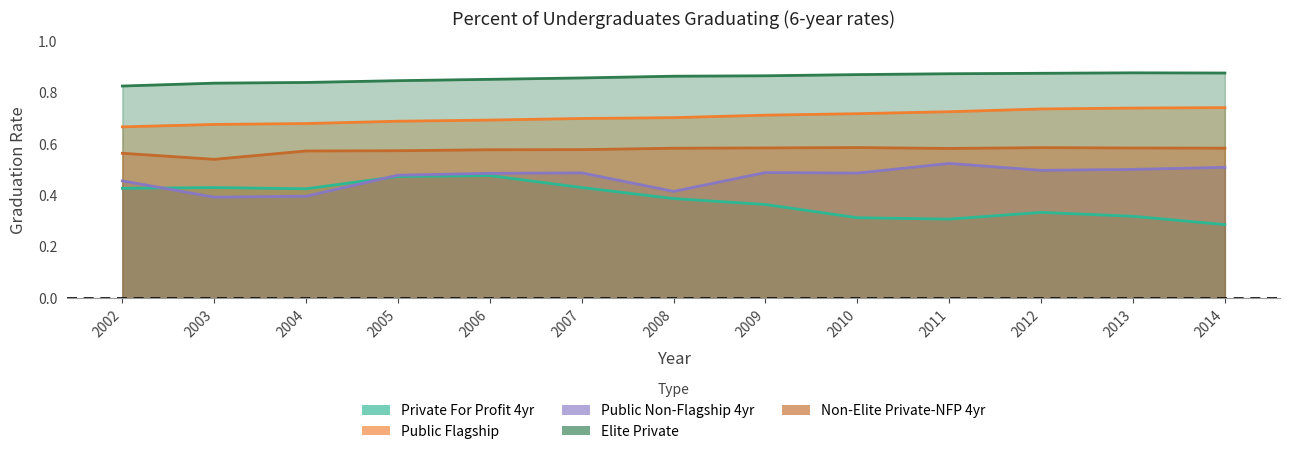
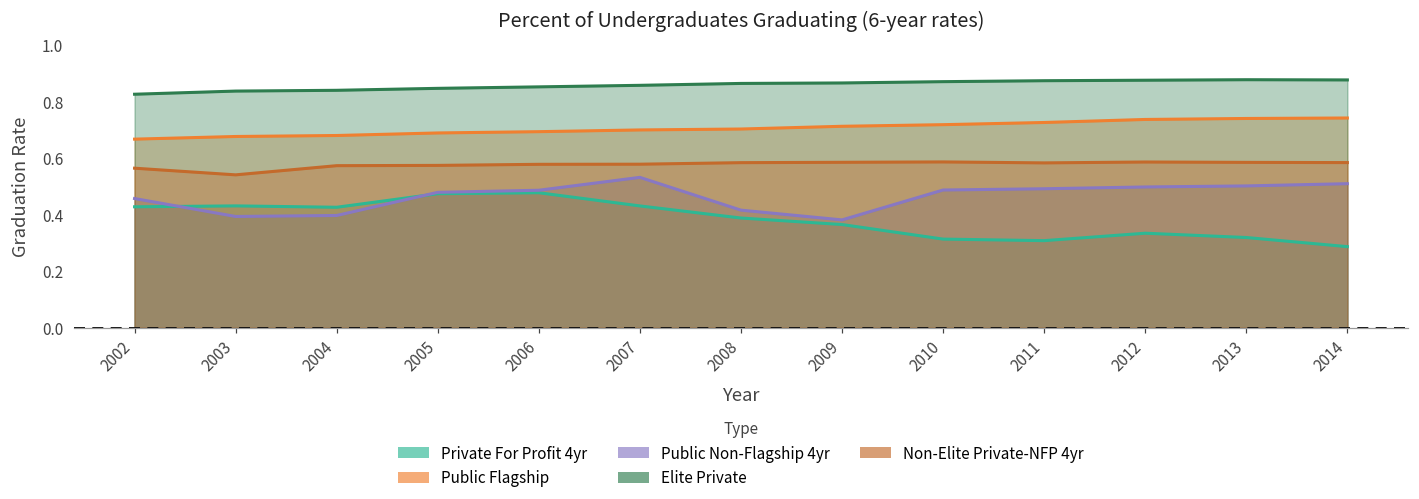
Public Non-Flagship 4yr, 2007: 0.49 -> 0.53
Public Non-Flagship 4yr, 2009: 0.49 -> 0.38
Public Non-Flagship 4yr, 2011: 0.52 -> 0.49
